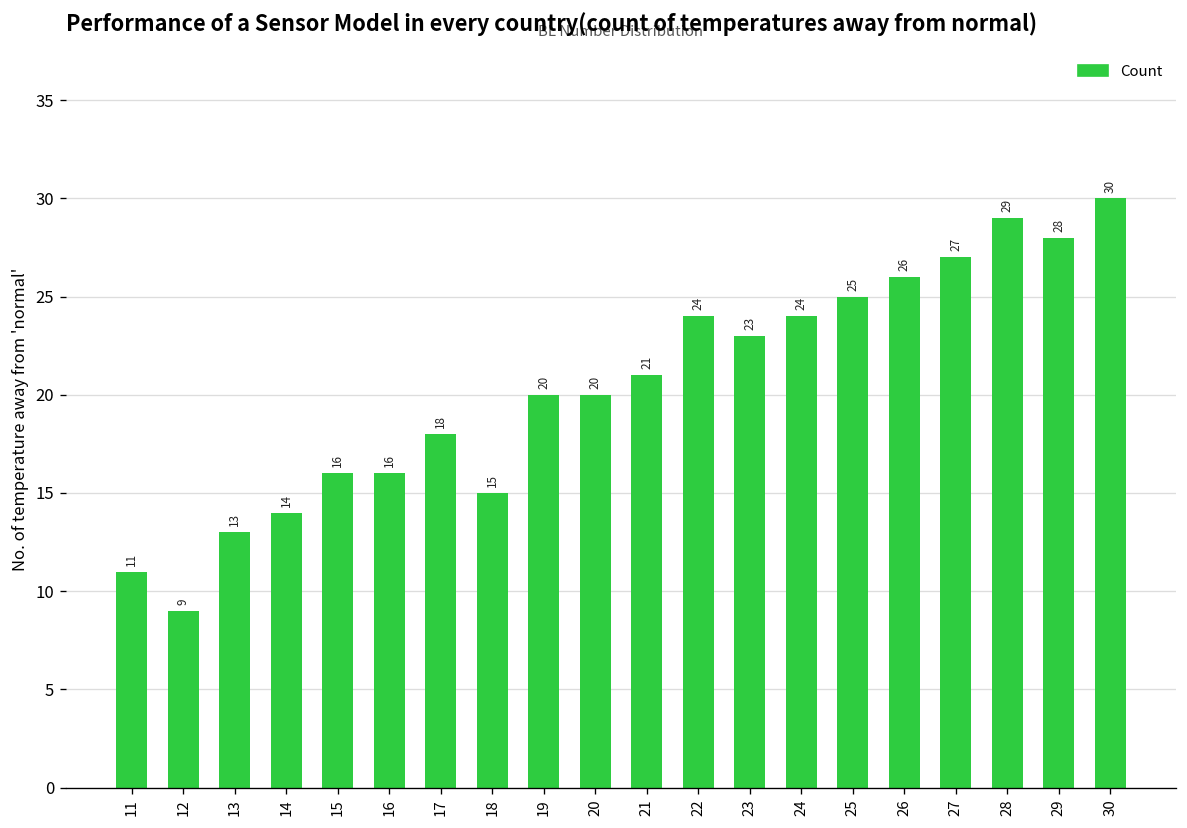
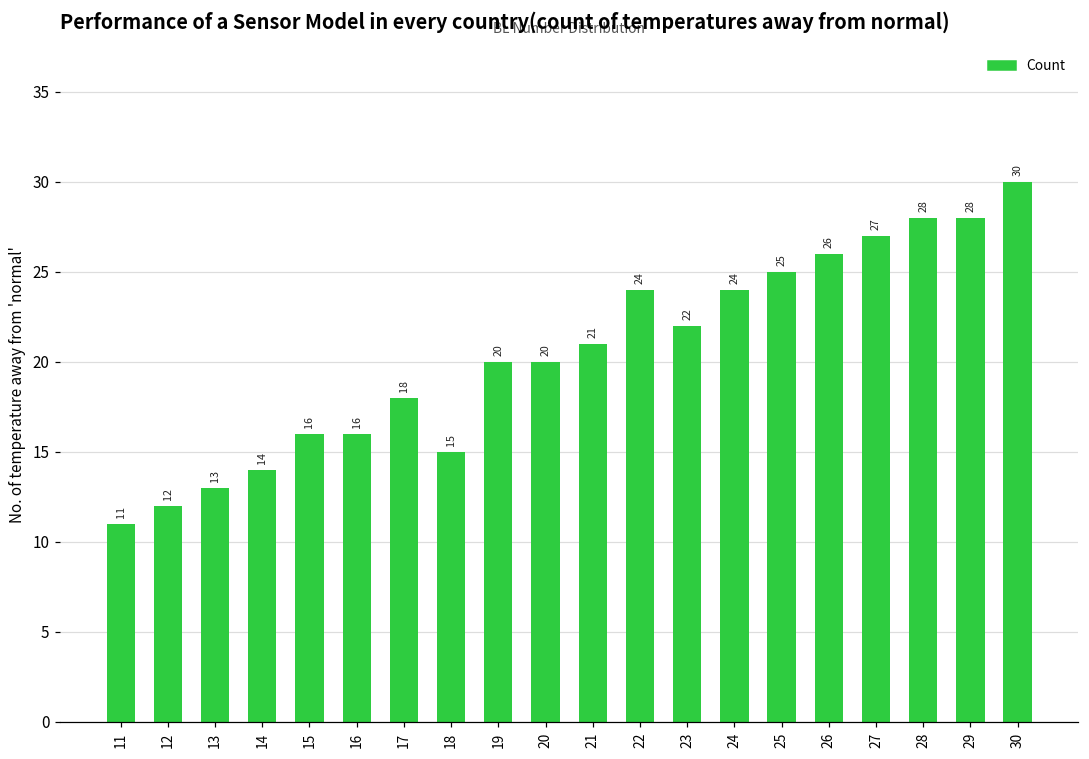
12: 9 -> 12
23: 23 -> 22
28: 29 -> 28
